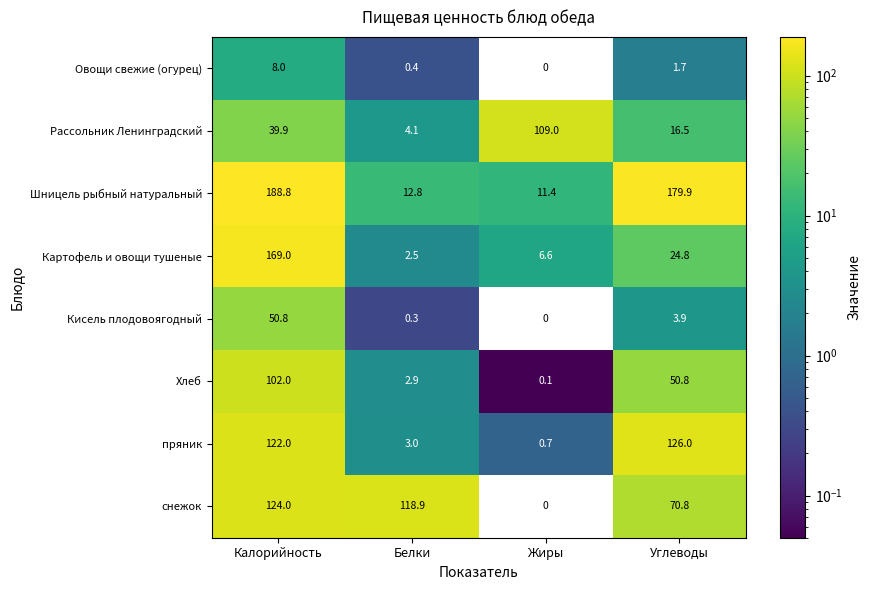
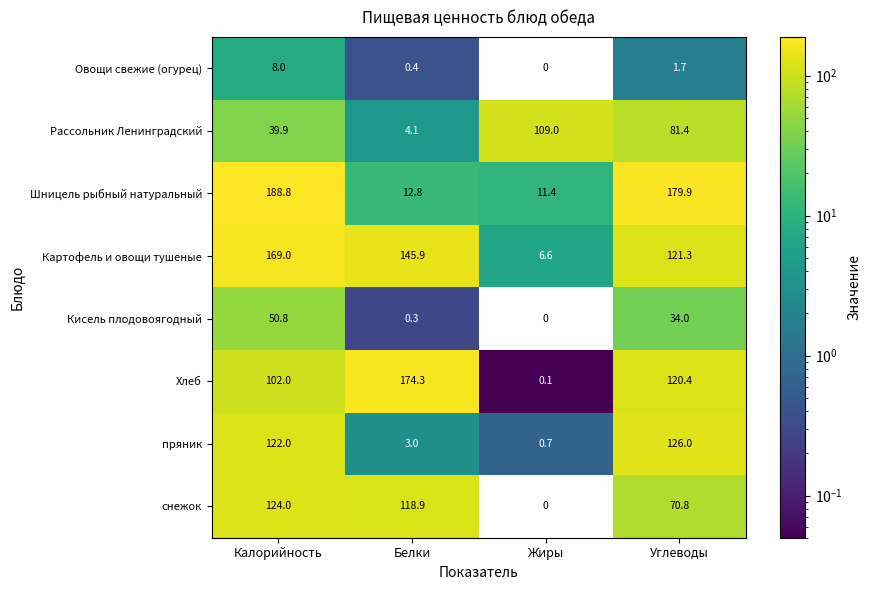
Рассольник Ленинградский, Углеводы: 16.5 -> 81.4
Картофель и овощи тушеные, Белки: 2.5 -> 145.9
Картофель и овощи тушеные, Углеводы: 24.8 -> 121.3
Кисель плодовоягодный, Углеводы: 3.9 -> 34.0
Хлеб, Белки: 2.9 -> 174.3
Хлеб, Углеводы: 50.8 -> 120.4
